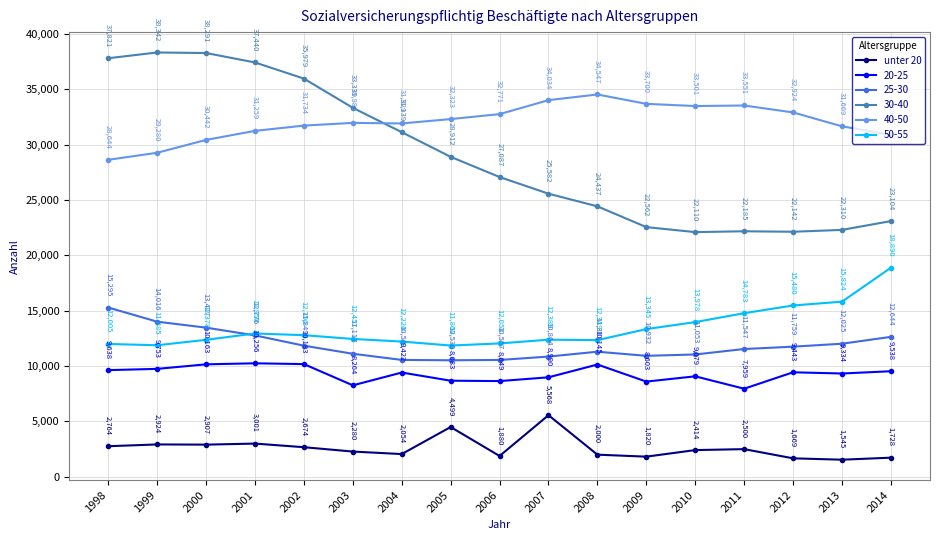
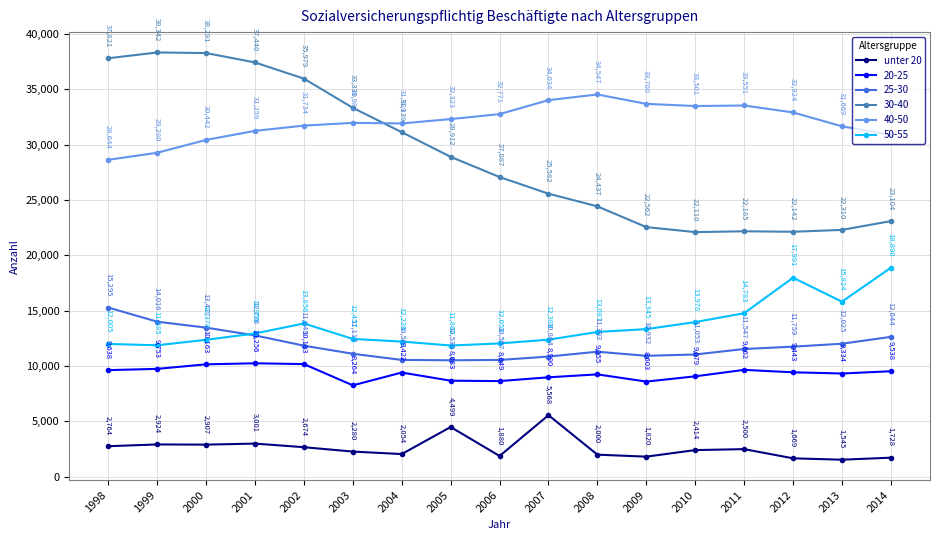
50-55, 2002: 12,796 -> 13,856
20-25, 2008: 10,145 -> 9,255
50-55, 2008: 12,349 -> 13,087
20-25, 2011: 7,959 -> 9,662
50-55, 2012: 15,480 -> 17,991
